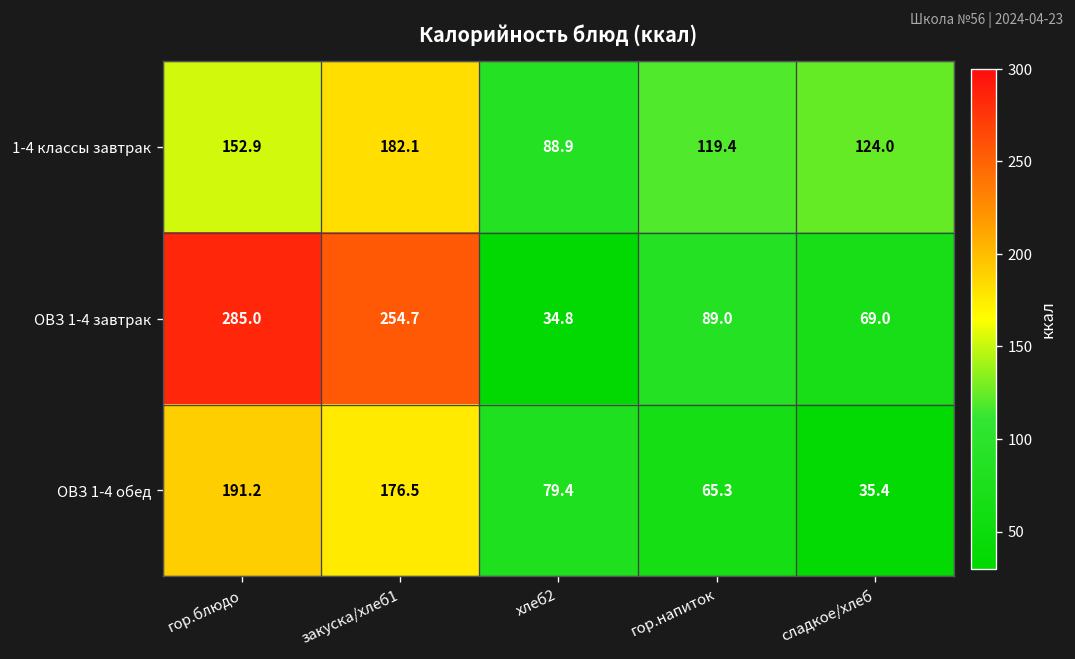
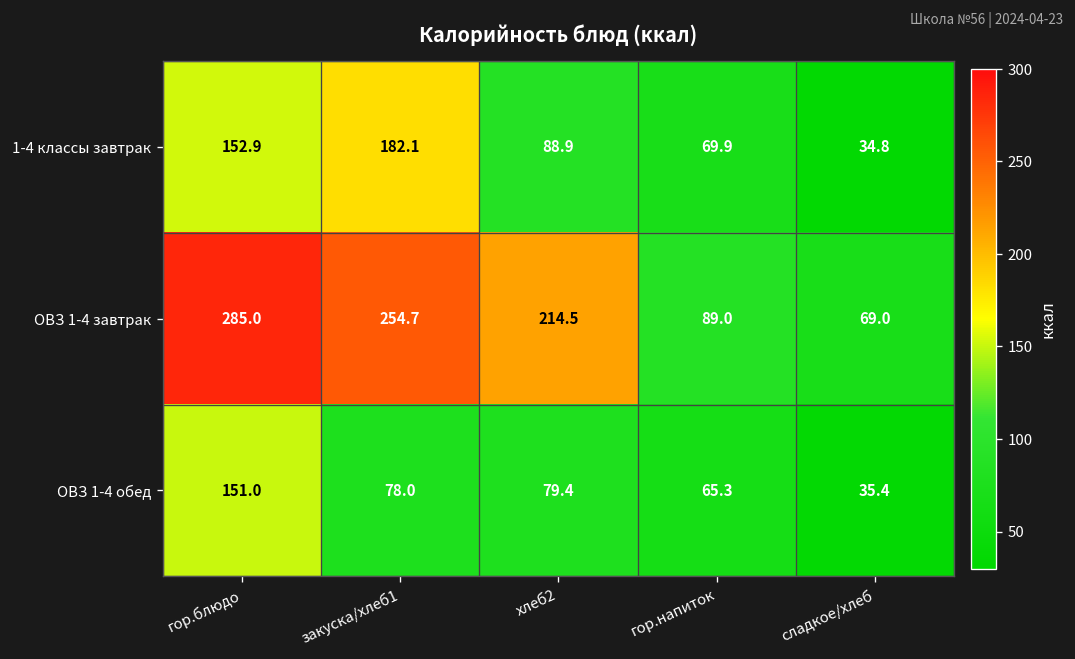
1-4 классы завтрак, гор.напиток: 119.4 -> 69.9
1-4 классы завтрак, сладкое/хлеб: 124.0 -> 34.8
ОВЗ 1-4 завтрак, хлеб2: 34.8 -> 214.5
ОВЗ 1-4 обед, гор.блюдо: 191.2 -> 151.0
ОВЗ 1-4 обед, закуска/хлеб1: 176.5 -> 78.0
